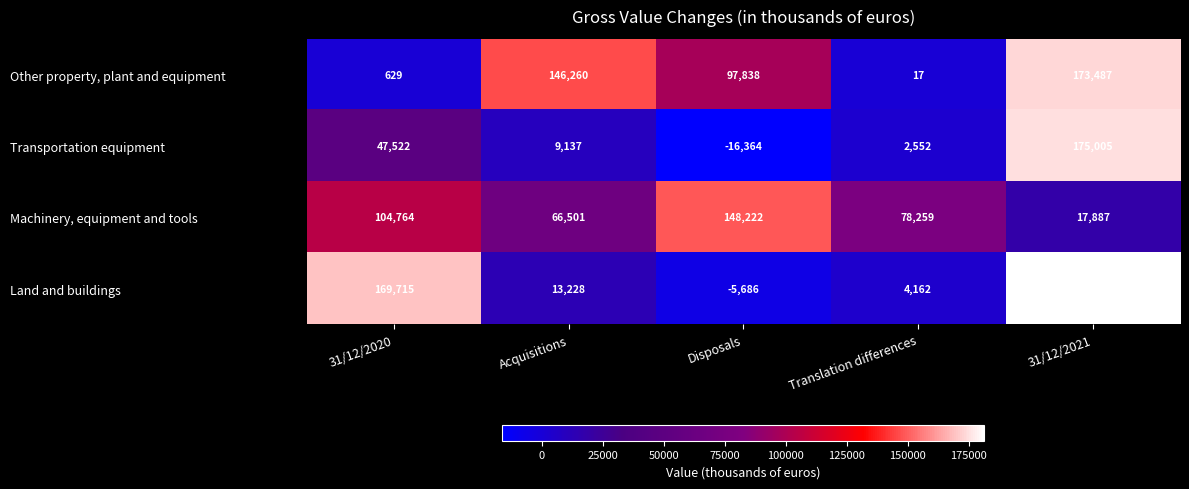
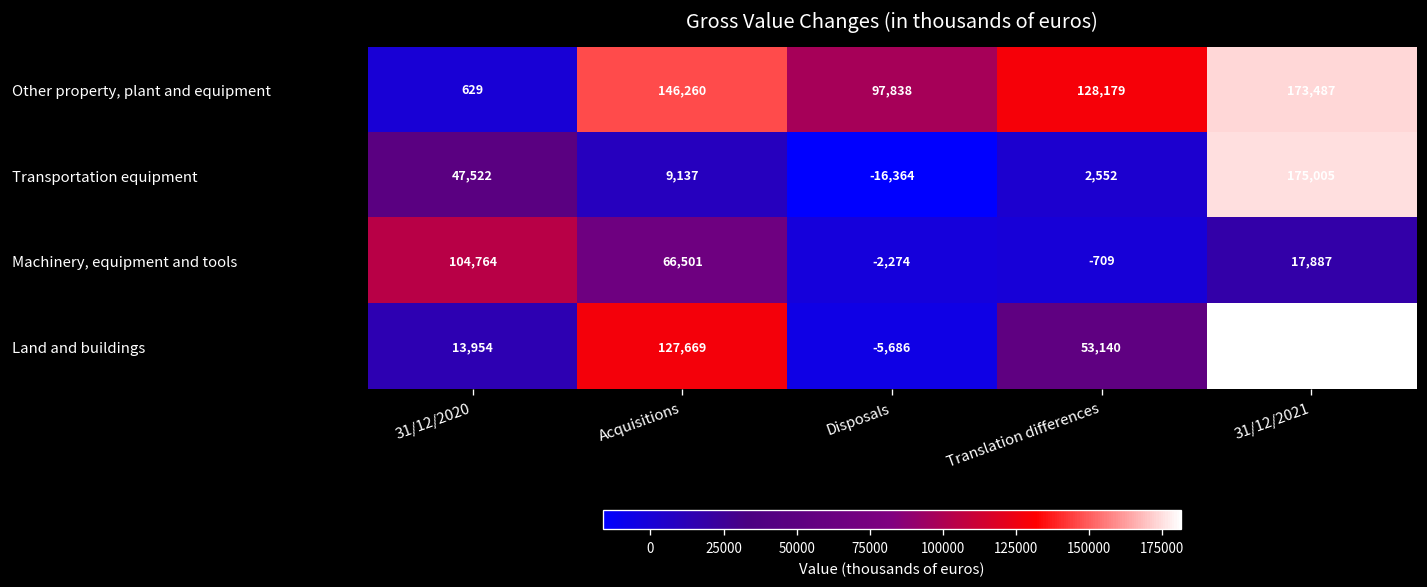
Other property, plant and equipment, Translation differences: 17 -> 128,179
Machinery, equipment and tools, Disposals: 148,222 -> -2,274
Machinery, equipment and tools, Translation differences: 78,259 -> -709
Land and buildings, 31/12/2020: 169,715 -> 13,954
Land and buildings, Acquisitions: 13,228 -> 127,669
Land and buildings, Translation differences: 4,162 -> 53,140
